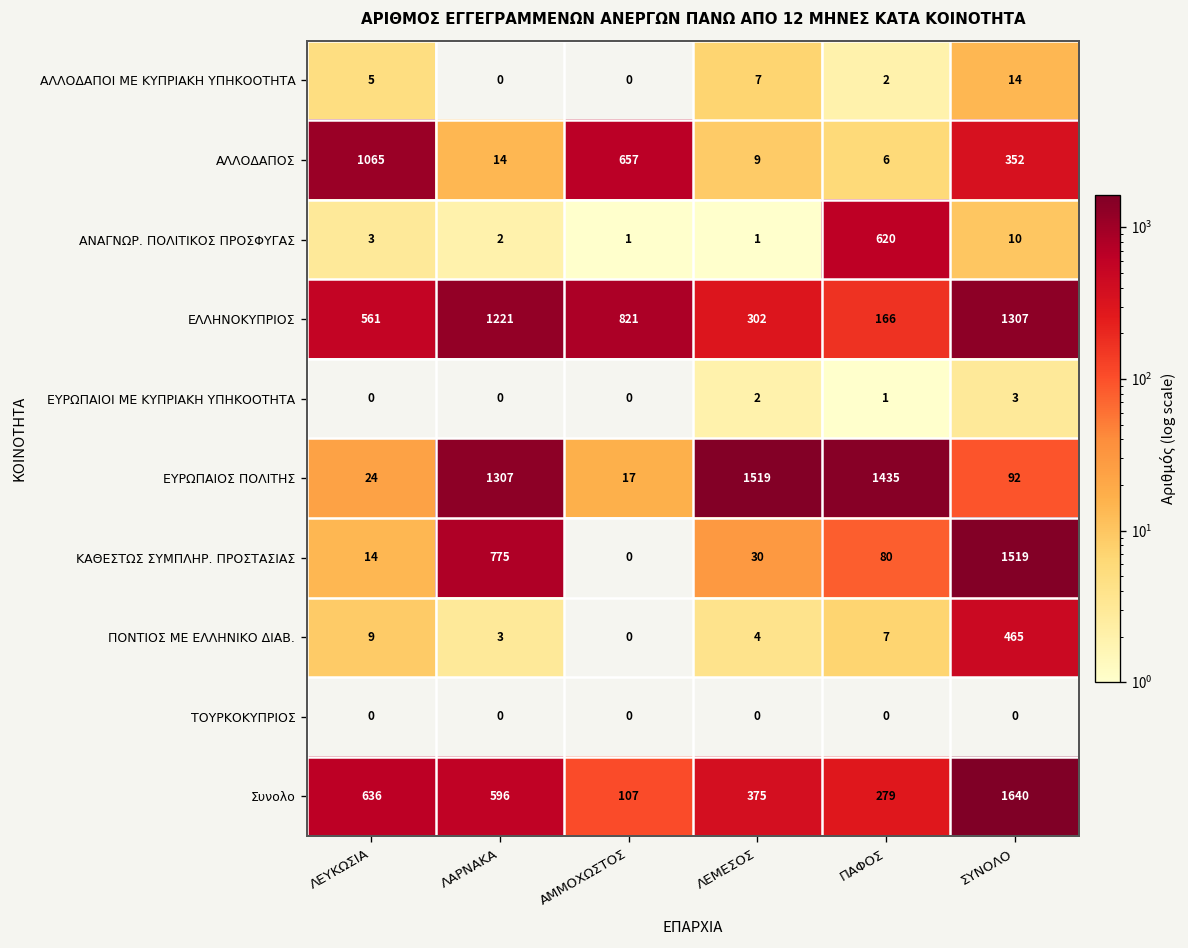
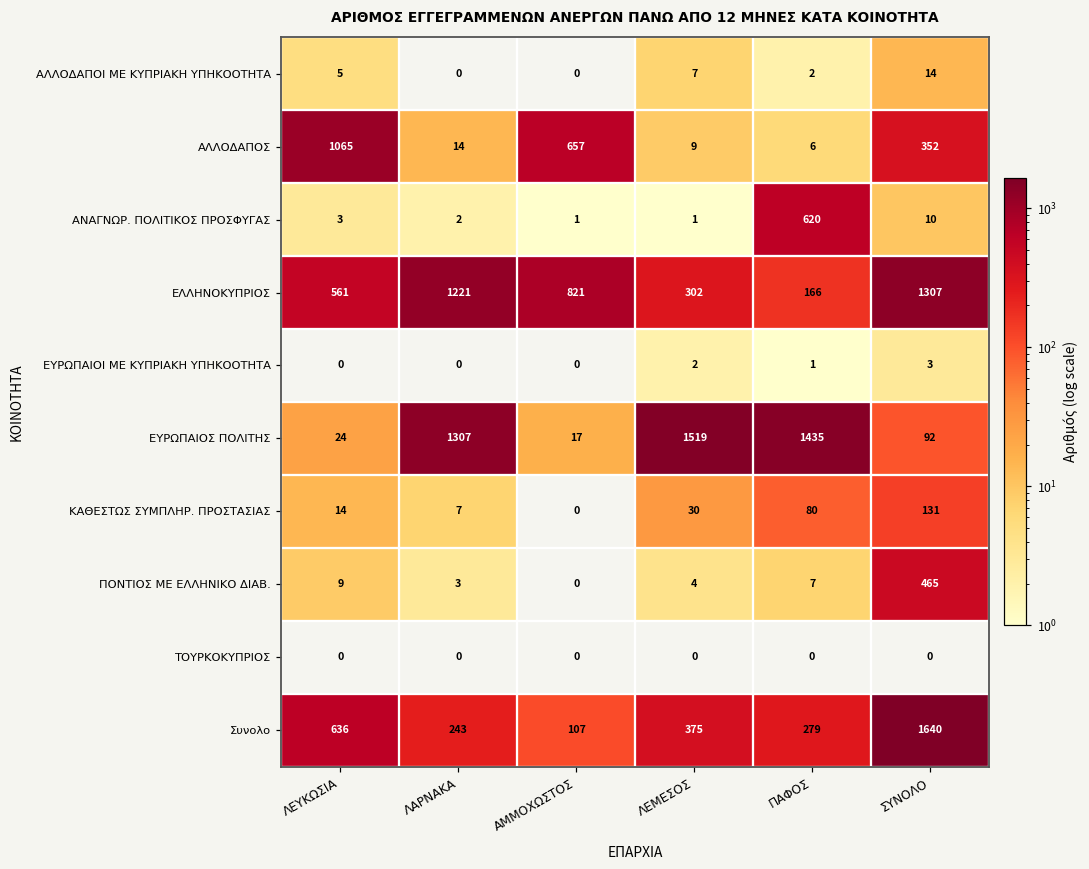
ΚΑΘΕΣΤΩΣ ΣΥΜΠΛΗΡ. ΠΡΟΣΤΑΣΙΑΣ, ΛΑΡΝΑΚΑ: 775 -> 7
ΚΑΘΕΣΤΩΣ ΣΥΜΠΛΗΡ. ΠΡΟΣΤΑΣΙΑΣ, ΣΥΝΟΛΟ: 1519 -> 131
Συνολο, ΛΑΡΝΑΚΑ: 596 -> 243
